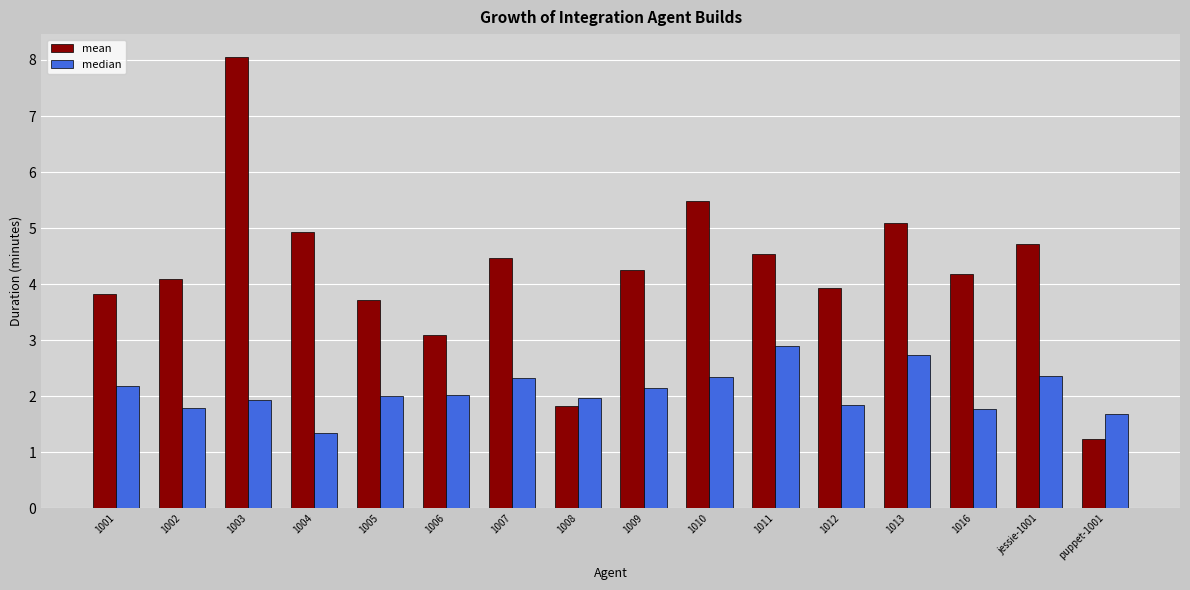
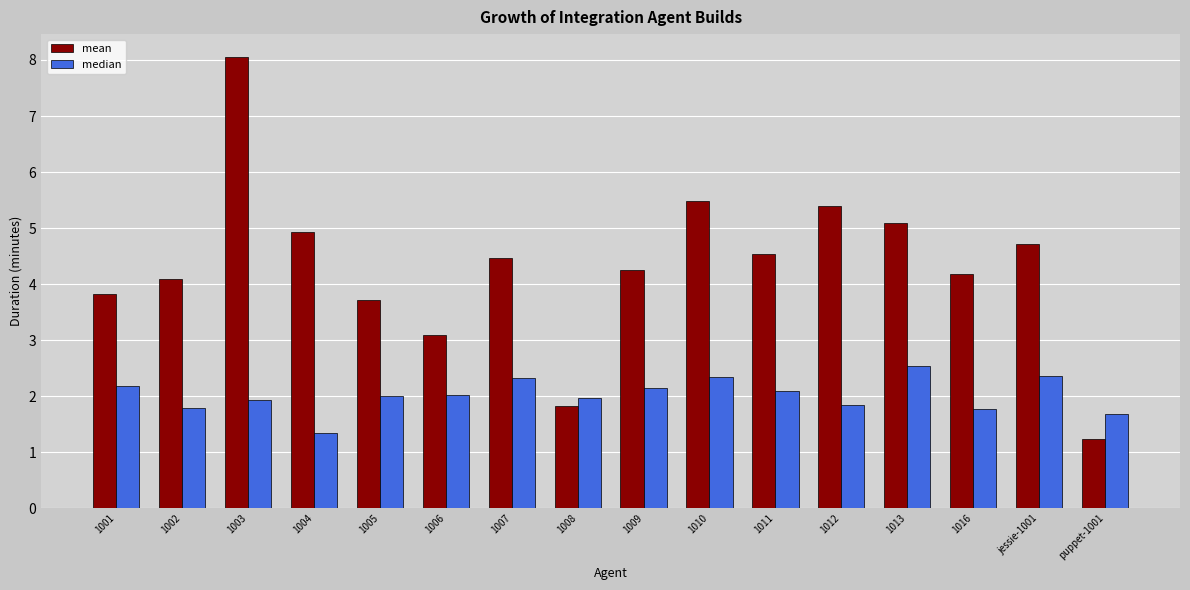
median, 1011: 2.9 -> 2.1
mean, 1012: 3.9 -> 5.4
median, 1013: 2.7 -> 2.5
